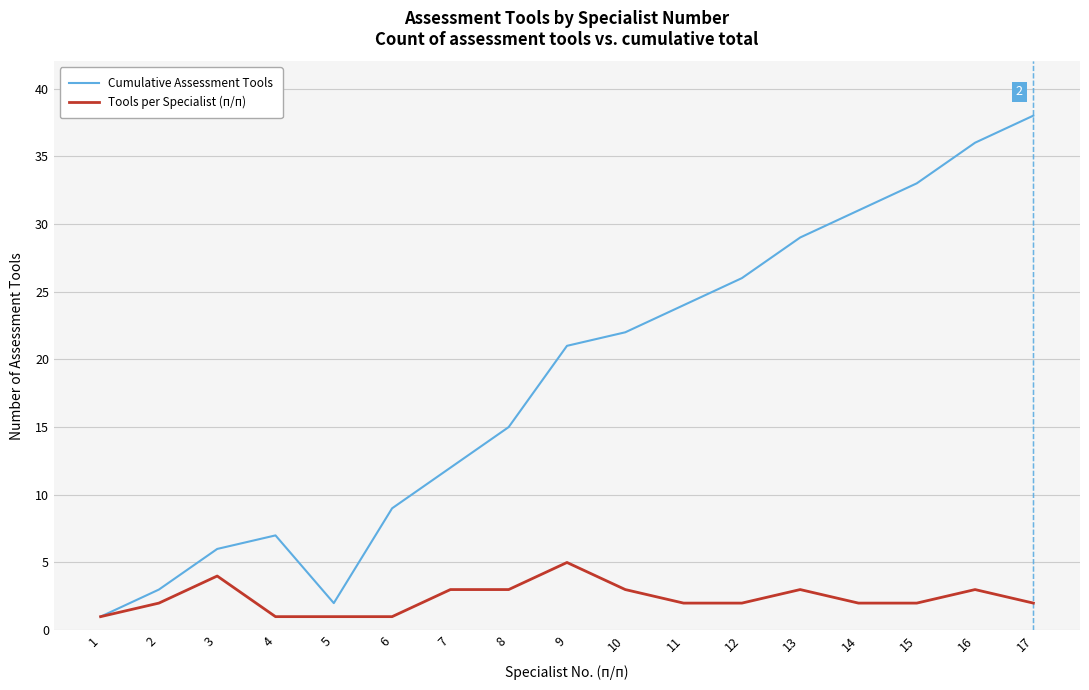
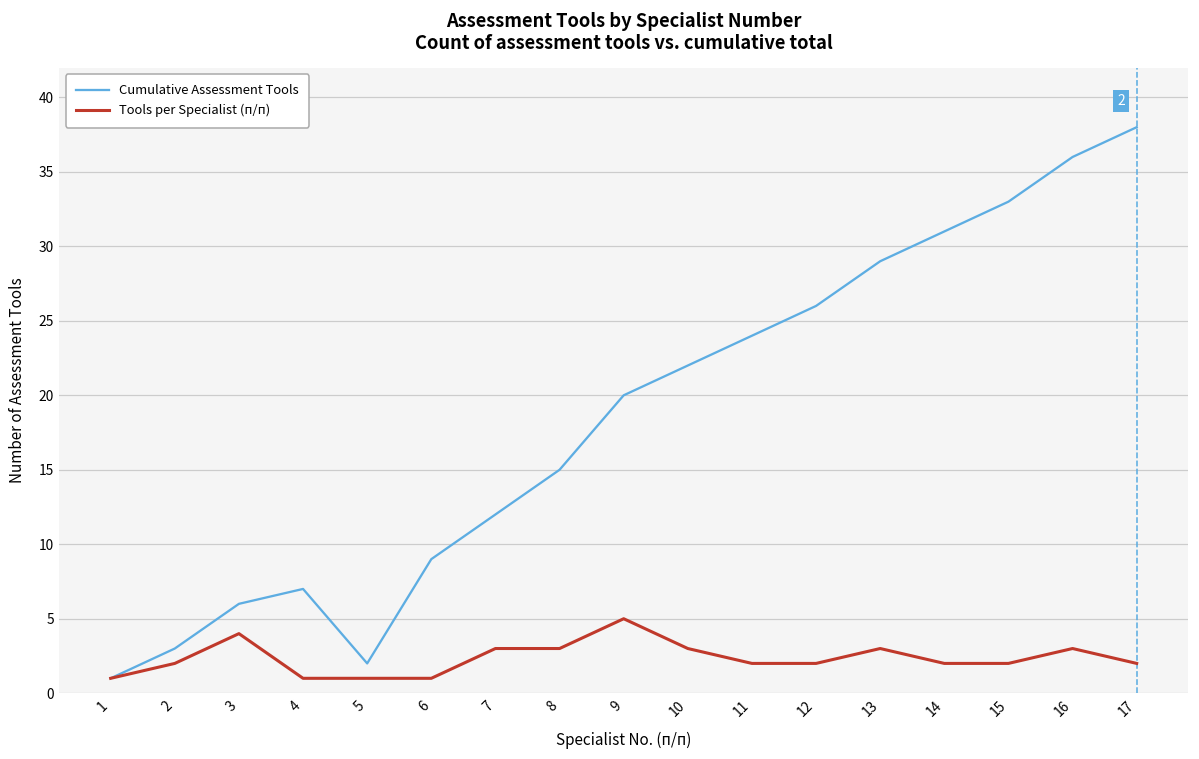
Cumulative Assessment Tools, 9: 21 -> 20
